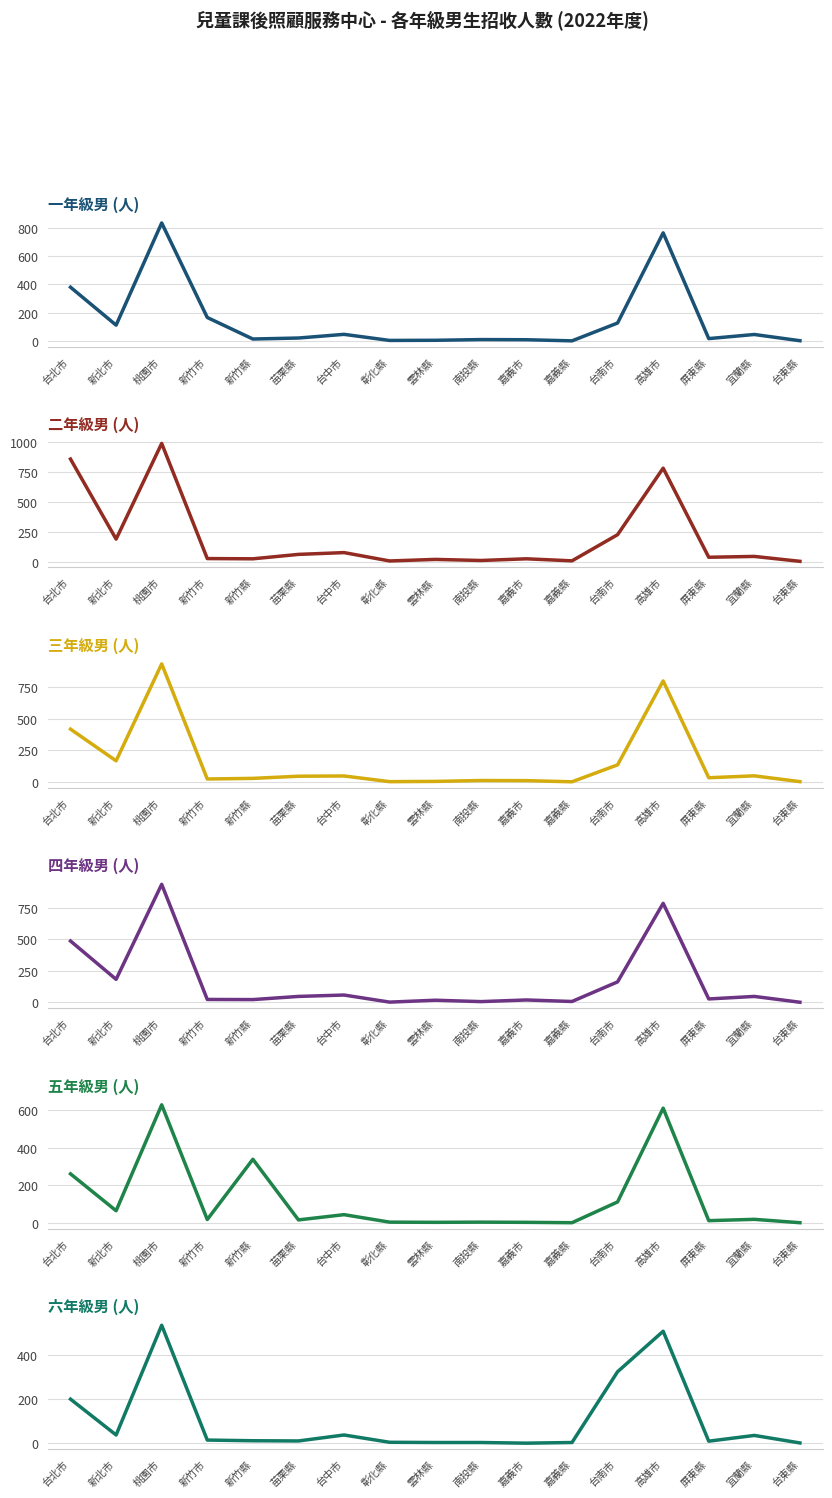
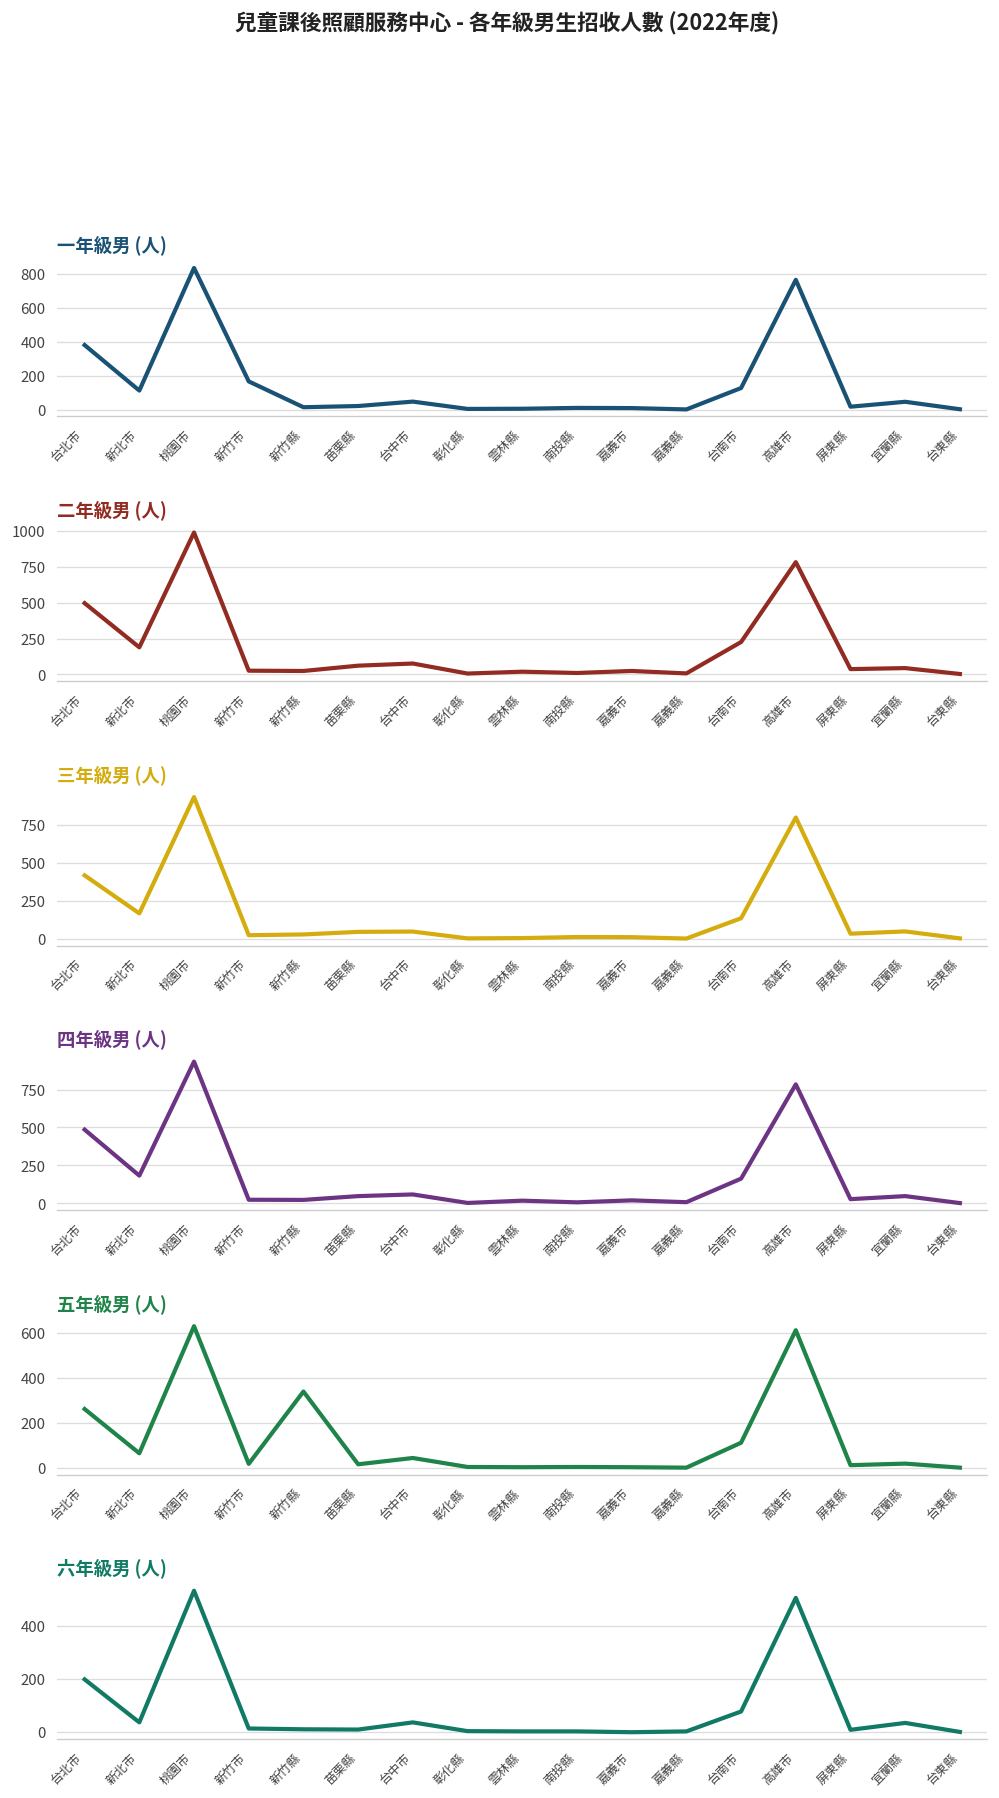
二年級男 (人), 台北市: 860 -> 500
六年級男 (人), 台南市: 320 -> 80
